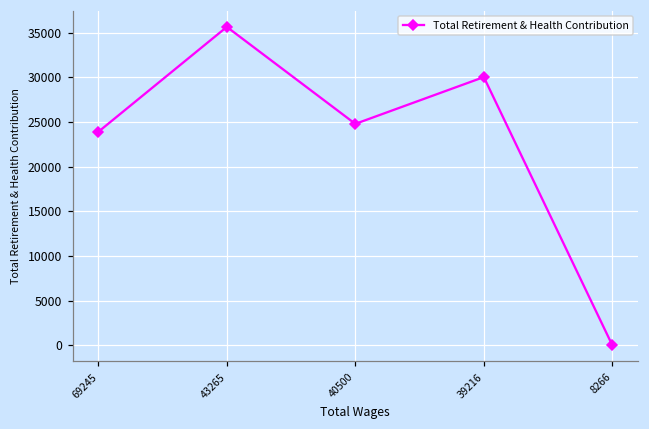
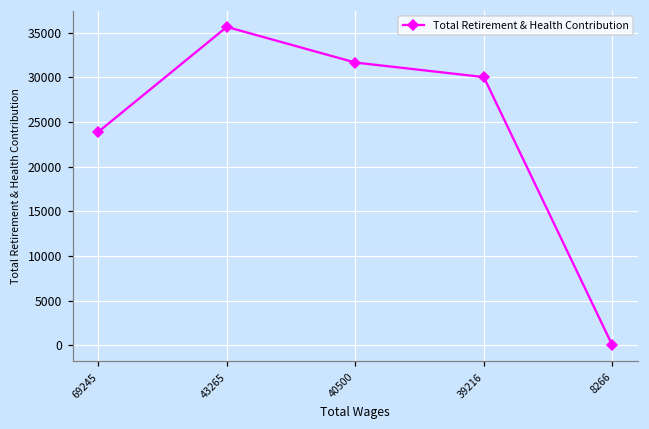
40500: 25000 -> 32000
